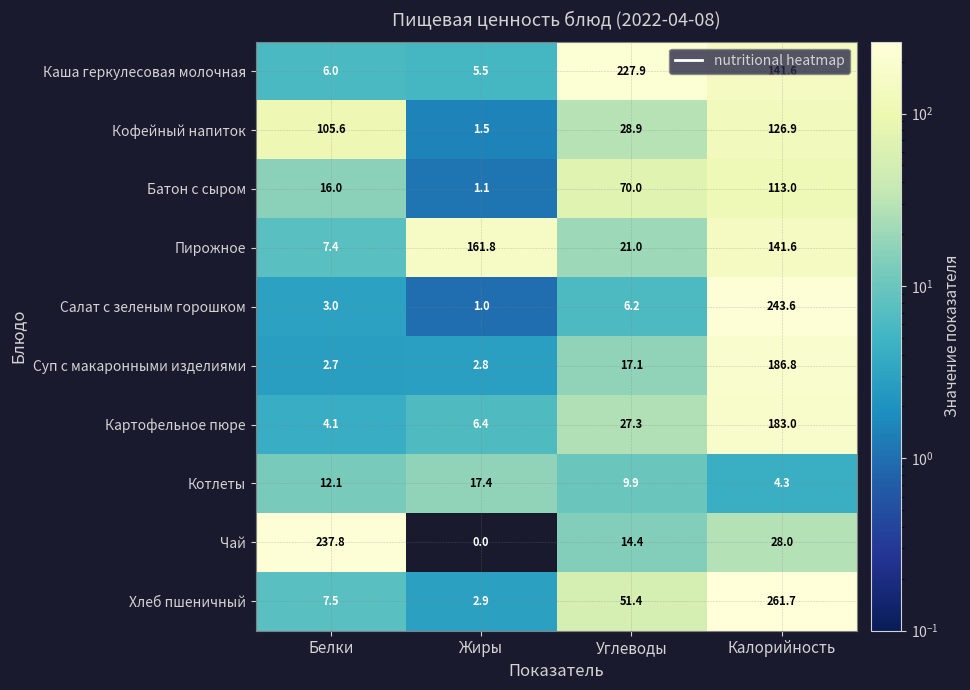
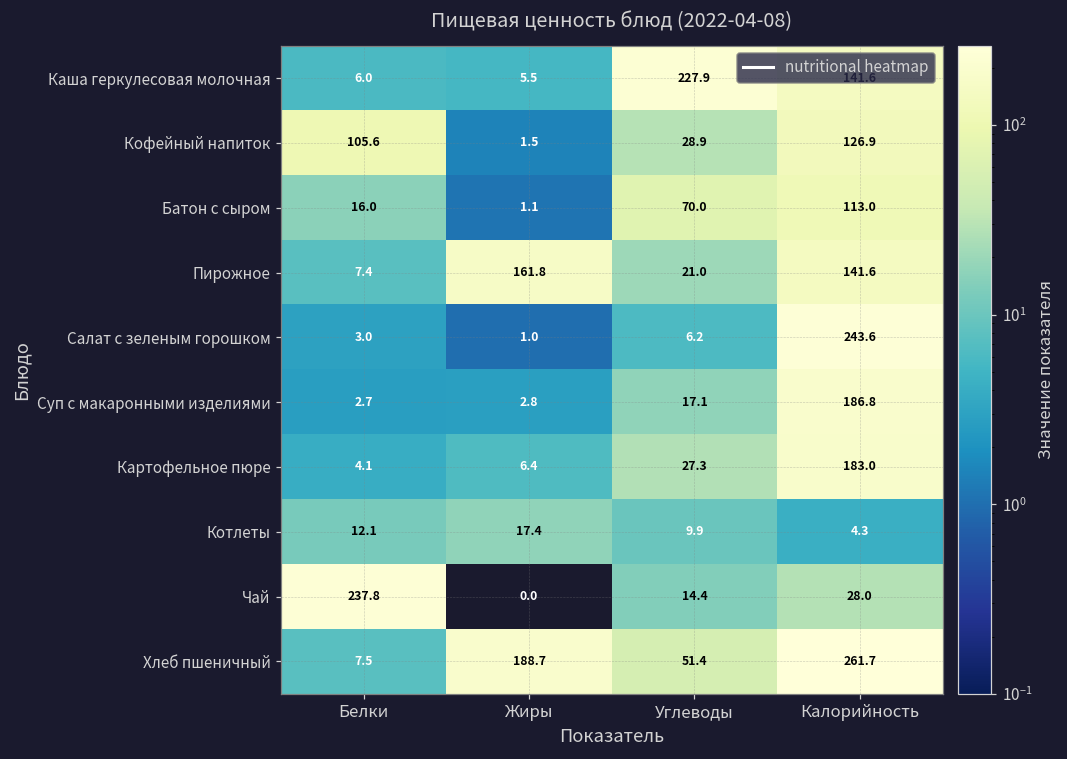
Хлеб пшеничный, Жиры: 2.9 -> 188.7
